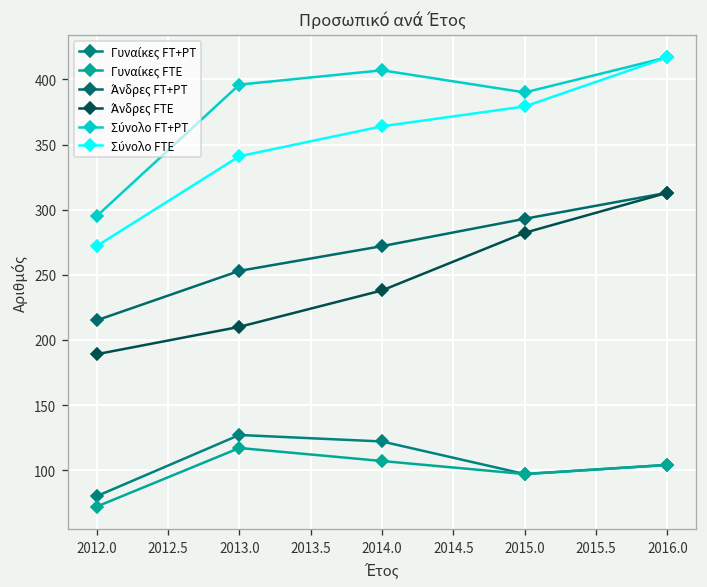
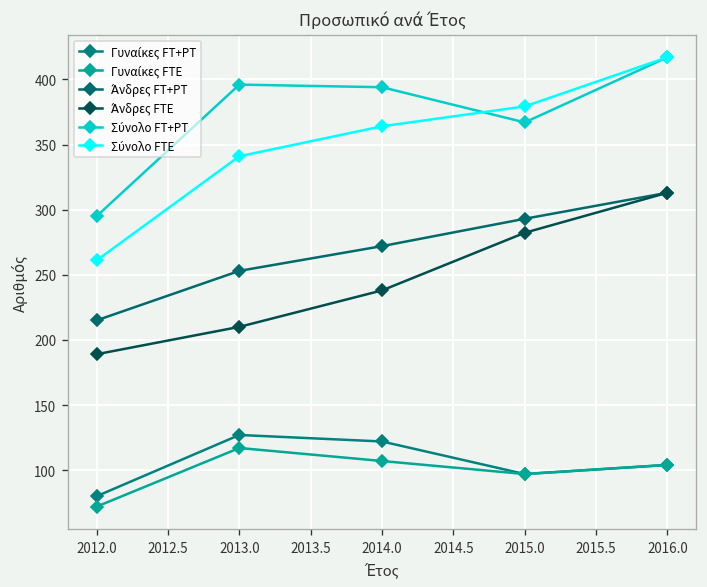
Σύνολο FTE, 2012.0: 272 -> 261
Σύνολο FT+PT, 2014.0: 407 -> 394
Σύνολο FT+PT, 2015.0: 390 -> 367
